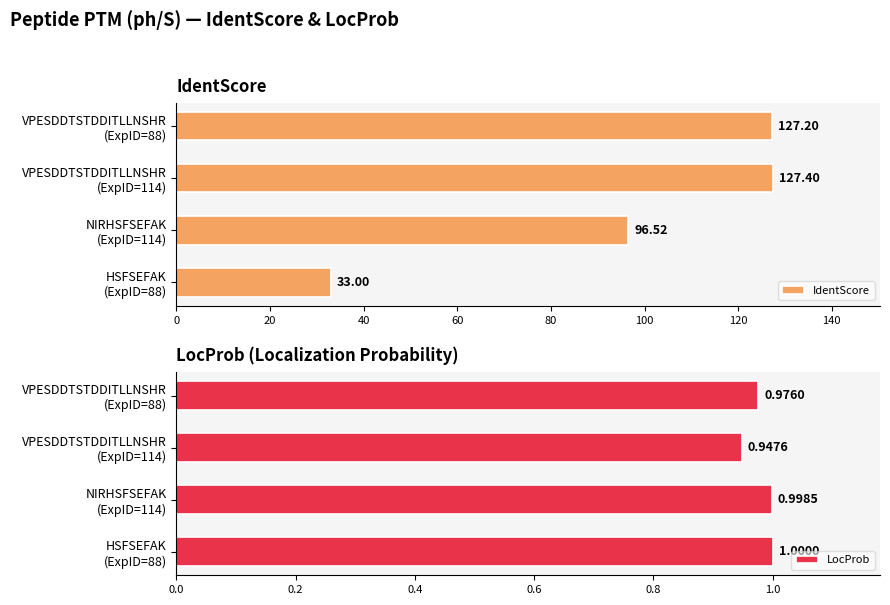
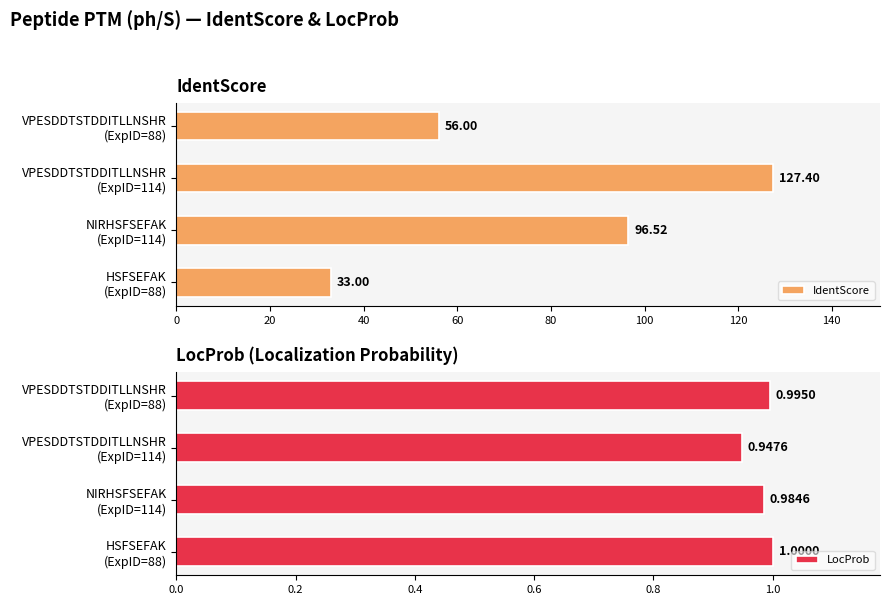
IdentScore, VPESDDTSTDDITLLNSHR (ExpID=88): 127.20 -> 56.00
LocProb (Localization Probability), VPESDDTSTDDITLLNSHR (ExpID=88): 0.9760 -> 0.9950
LocProb (Localization Probability), NIRHSFSEFAK (ExpID=114): 0.9985 -> 0.9846
